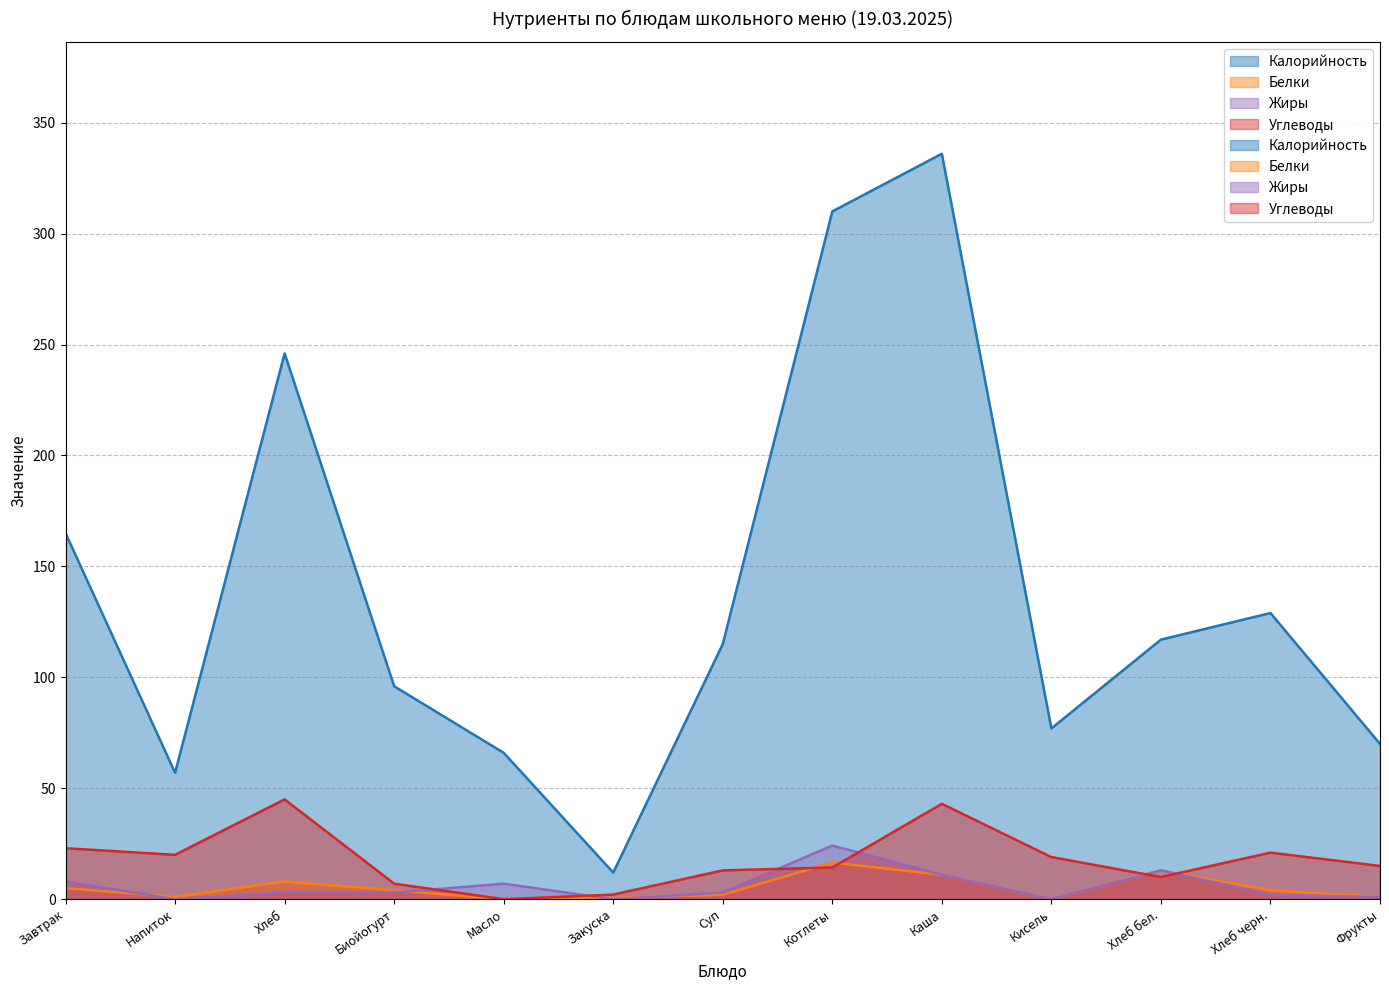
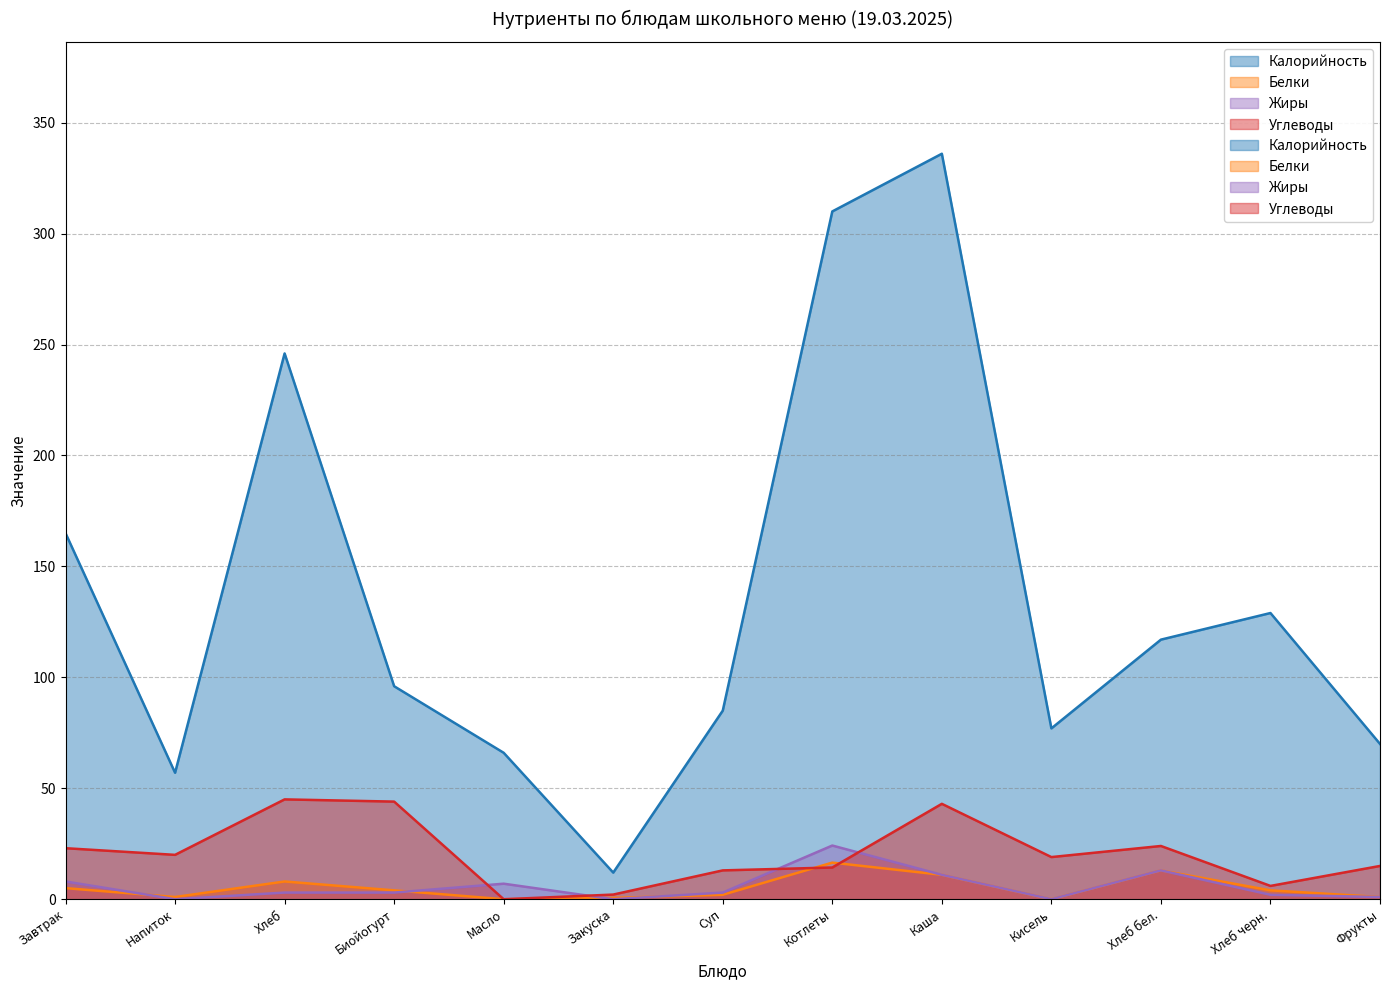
Углеводы, Биойогурт: 7 -> 44
Калорийность, Суп: 115 -> 85
Углеводы, Хлеб бел.: 10 -> 24
Углеводы, Хлеб черн.: 21 -> 6
